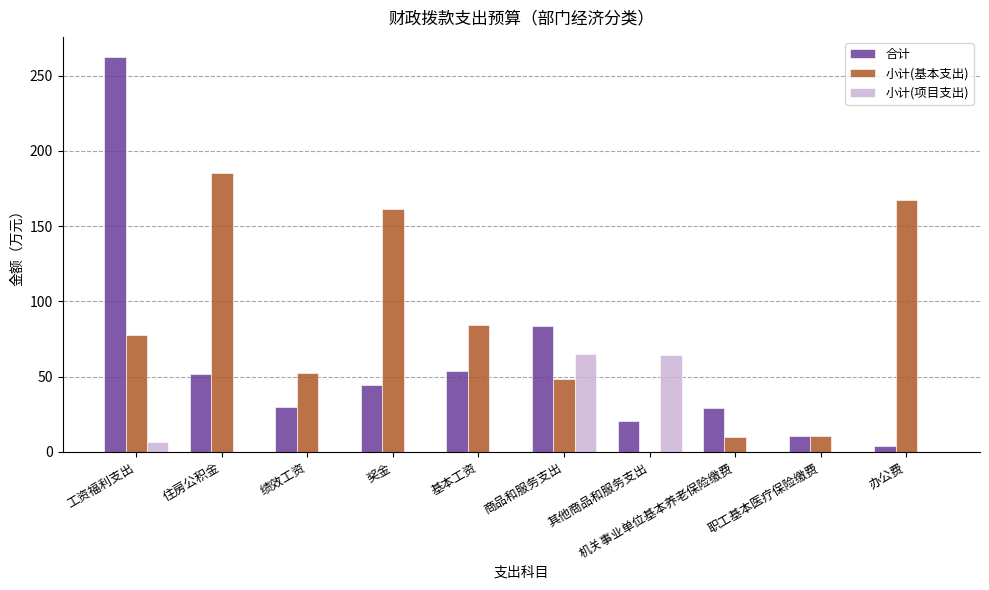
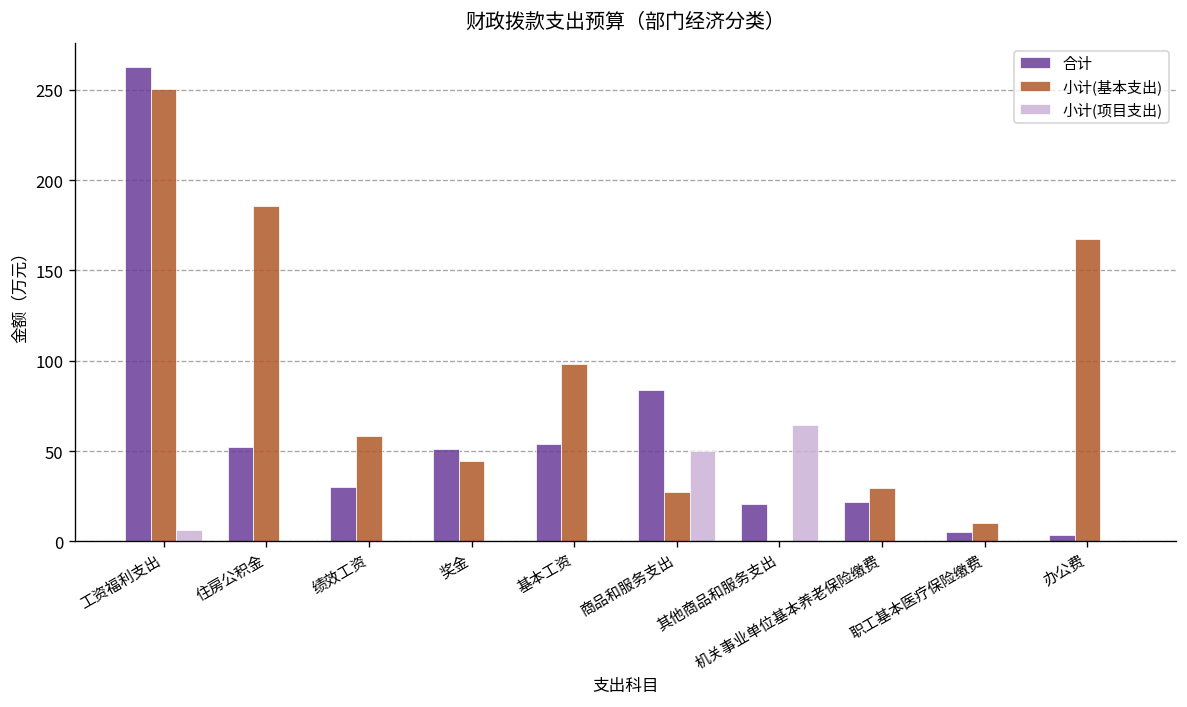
小计(基本支出), 工资福利支出: 77 -> 250
小计(基本支出), 绩效工资: 53 -> 58
合计, 奖金: 45 -> 51
小计(基本支出), 奖金: 161 -> 45
小计(基本支出), 基本工资: 84 -> 98
小计(基本支出), 商品和服务支出: 49 -> 27
小计(项目支出), 商品和服务支出: 65 -> 50
合计, 机关事业单位基本养老保险缴费: 29 -> 22
小计(基本支出), 机关事业单位基本养老保险缴费: 10 -> 29
合计, 职工基本医疗保险缴费: 10 -> 5
